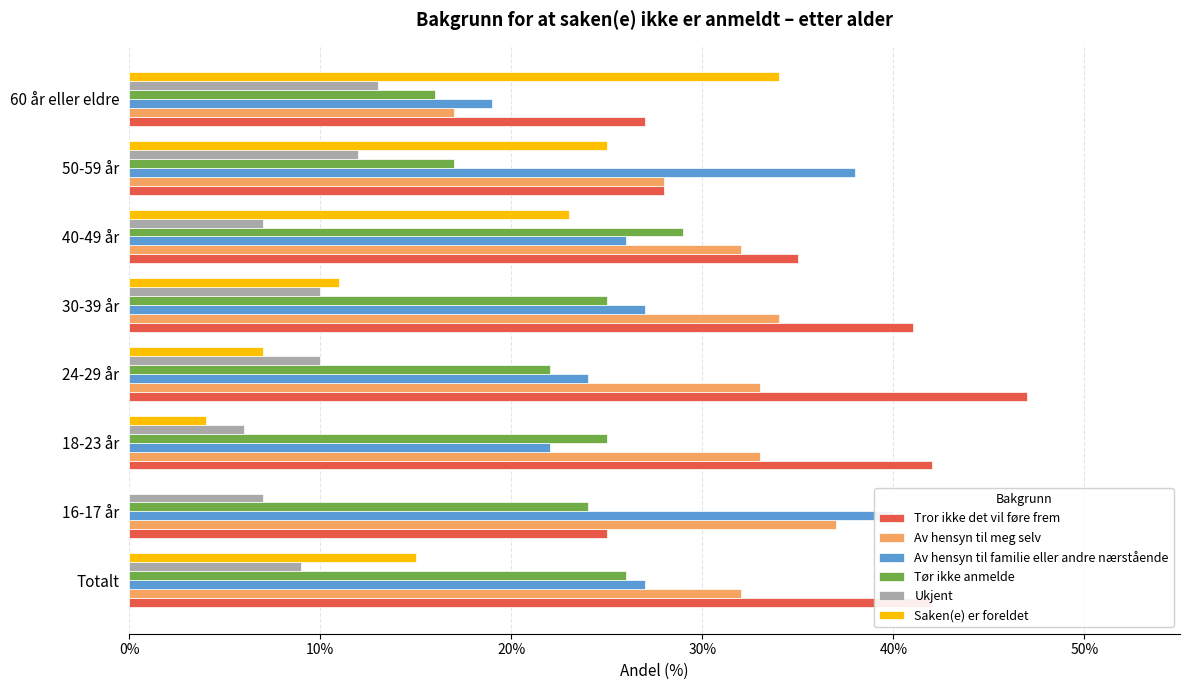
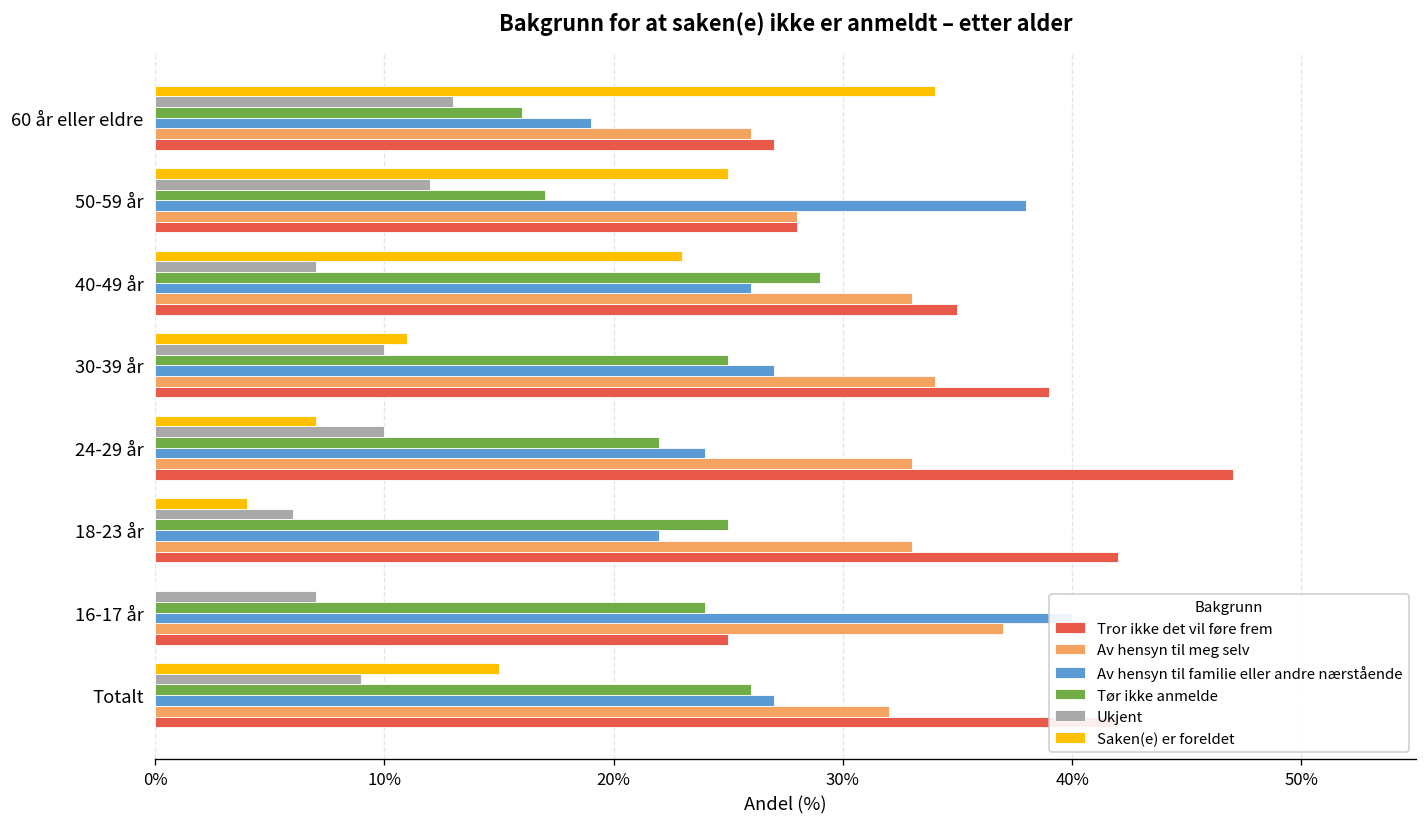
Av hensyn til meg selv, 60 år eller eldre: 17% -> 26%
Av hensyn til meg selv, 40-49 år: 32% -> 33%
Tror ikke det vil føre frem, 30-39 år: 41% -> 39%
